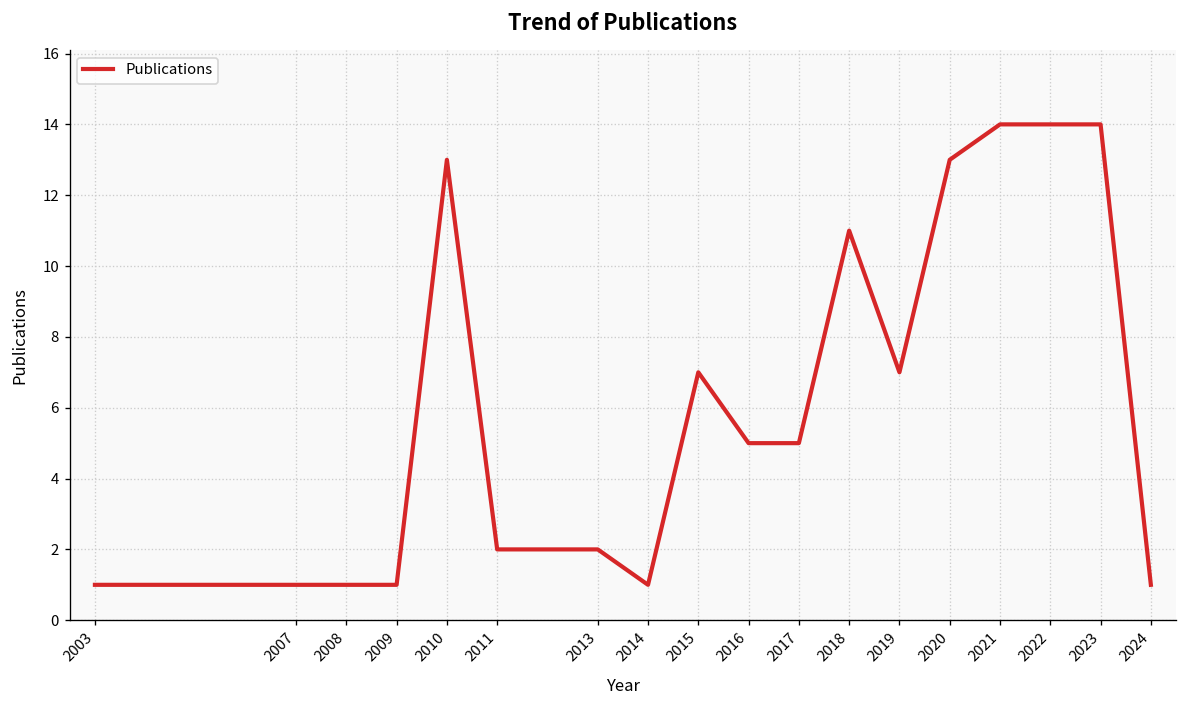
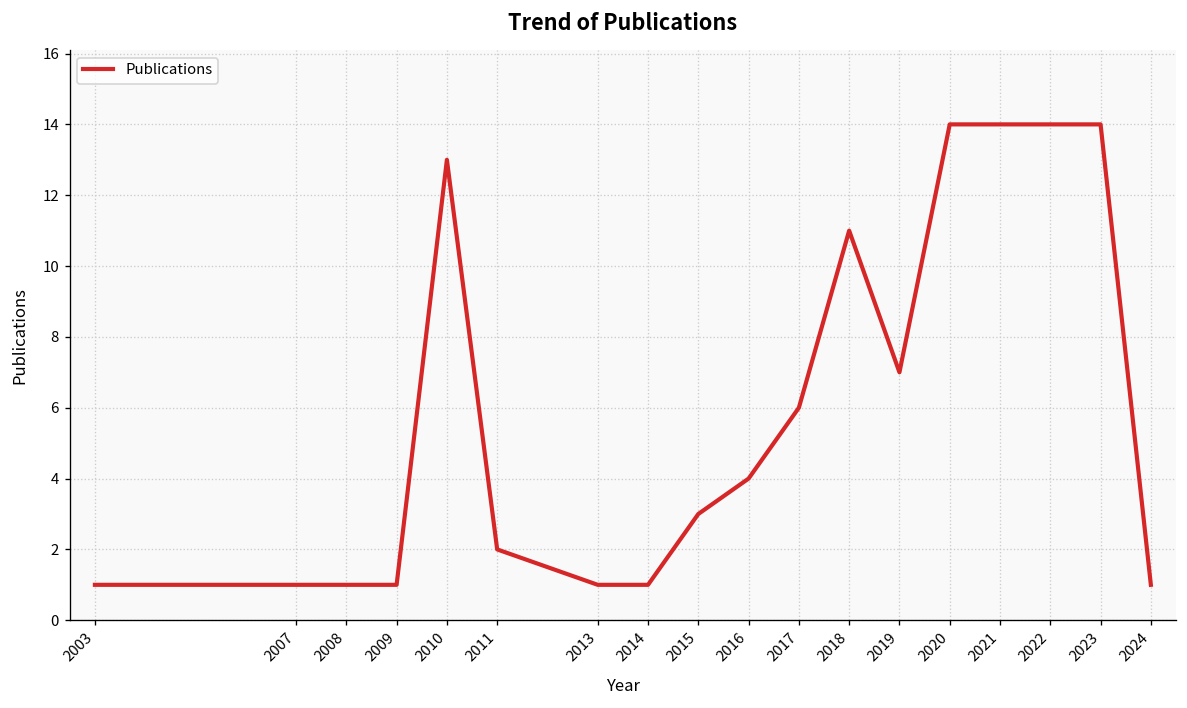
2013: 2 -> 1
2015: 7 -> 3
2016: 5 -> 4
2017: 5 -> 6
2020: 13 -> 14
